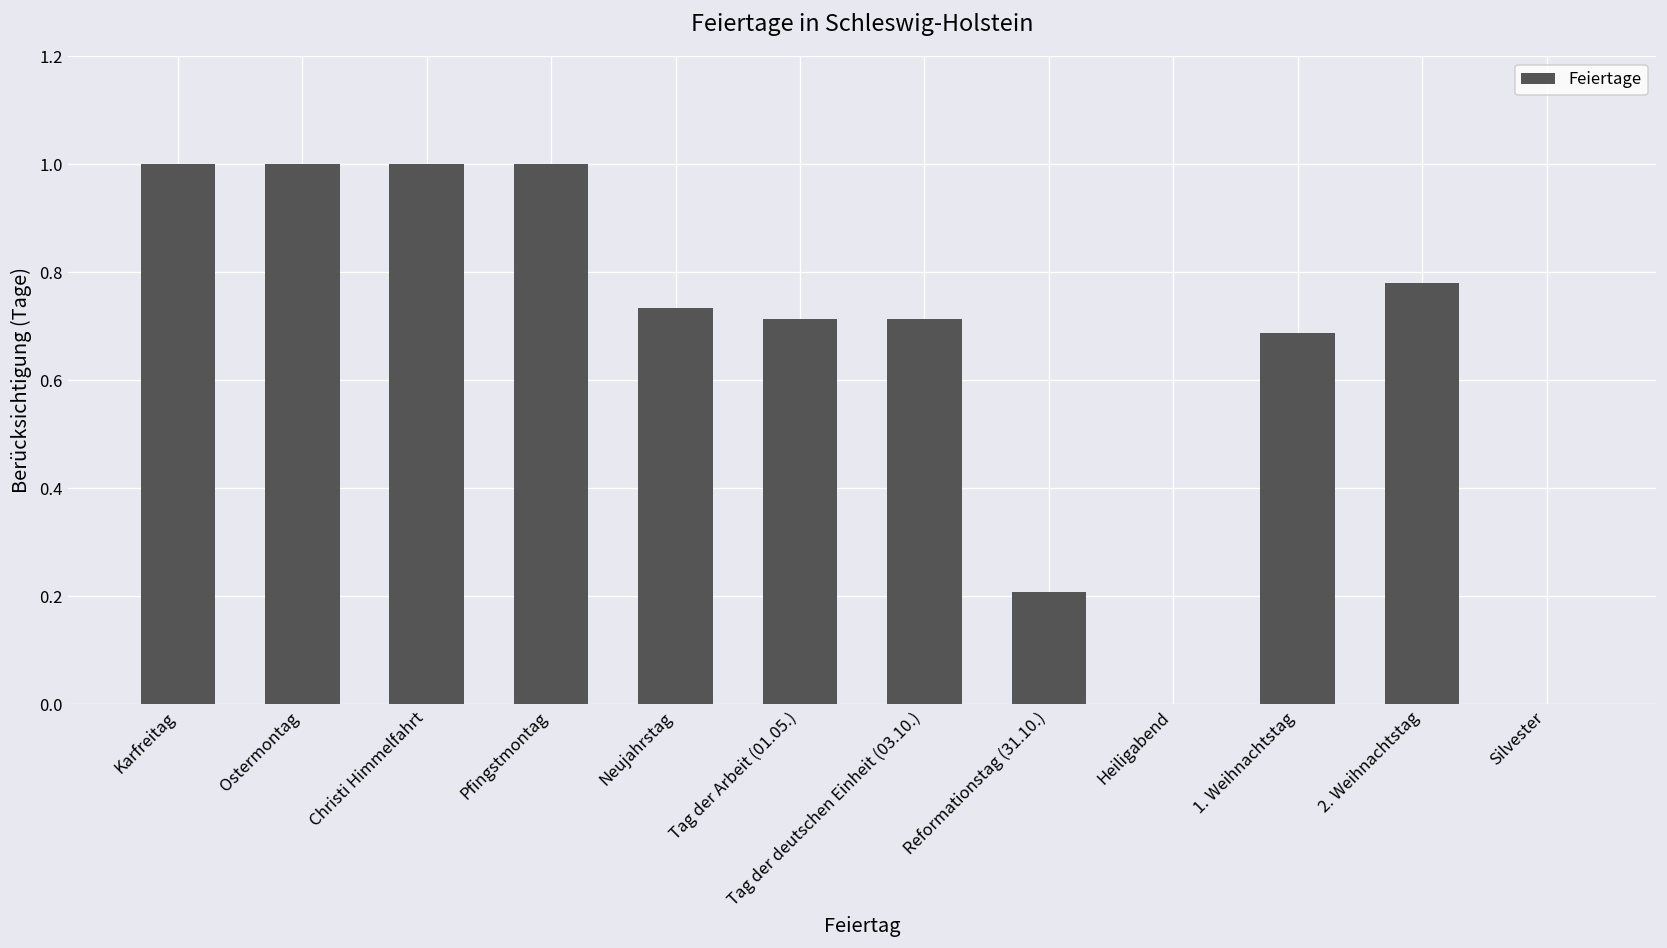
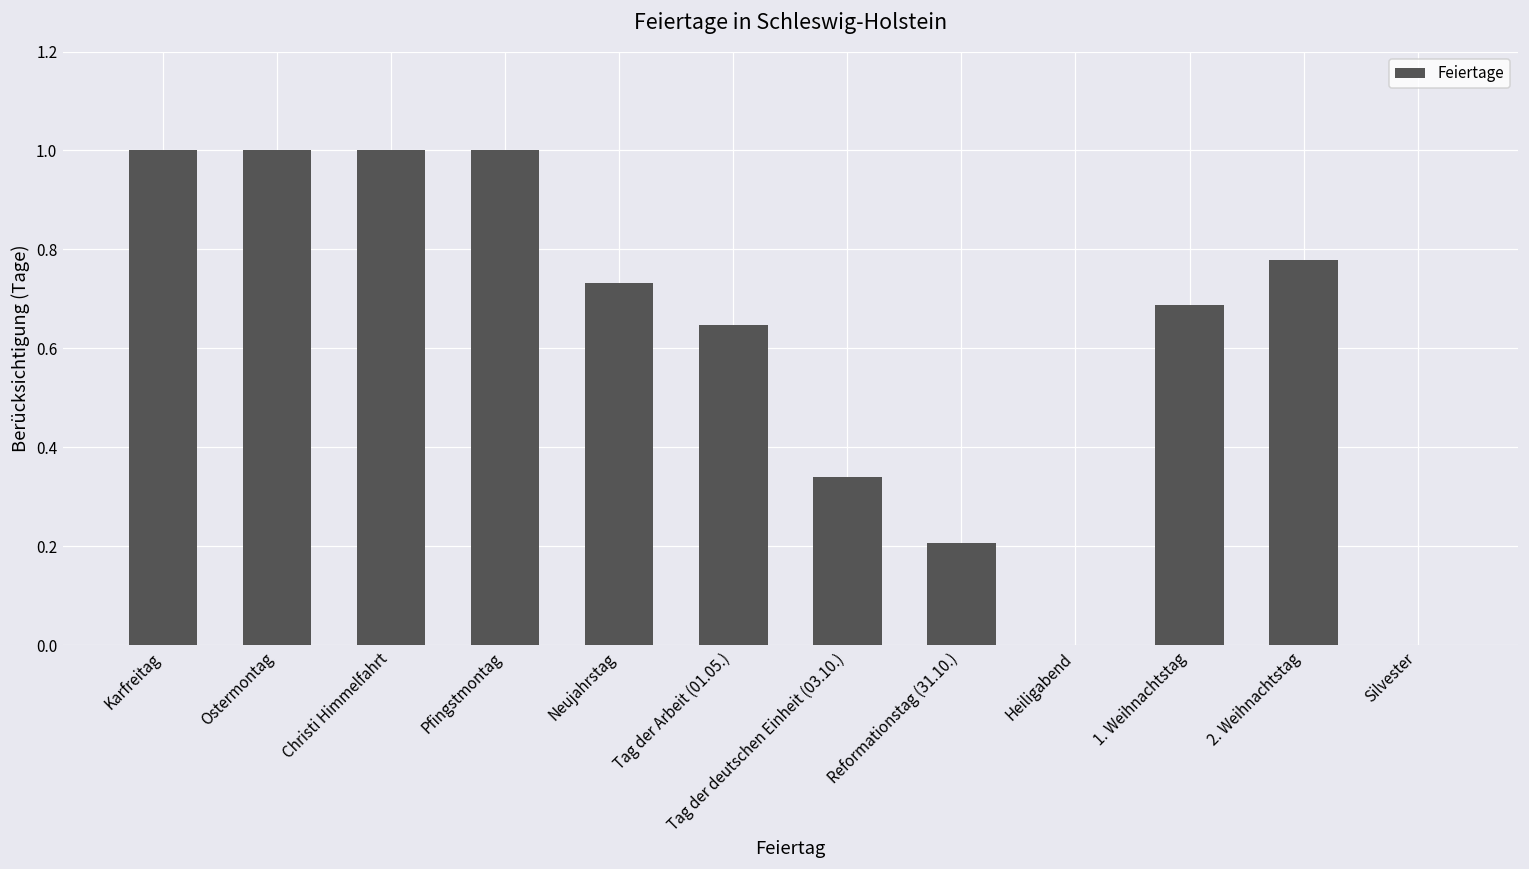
Tag der Arbeit (01.05.): 0.71 -> 0.65
Tag der deutschen Einheit (03.10.): 0.71 -> 0.34
